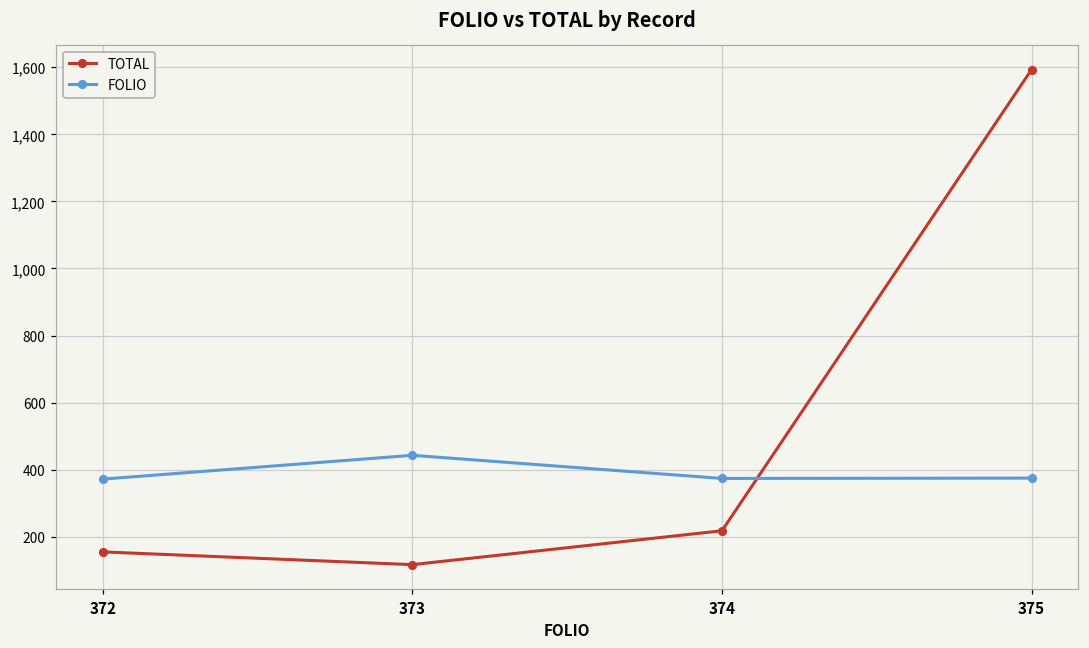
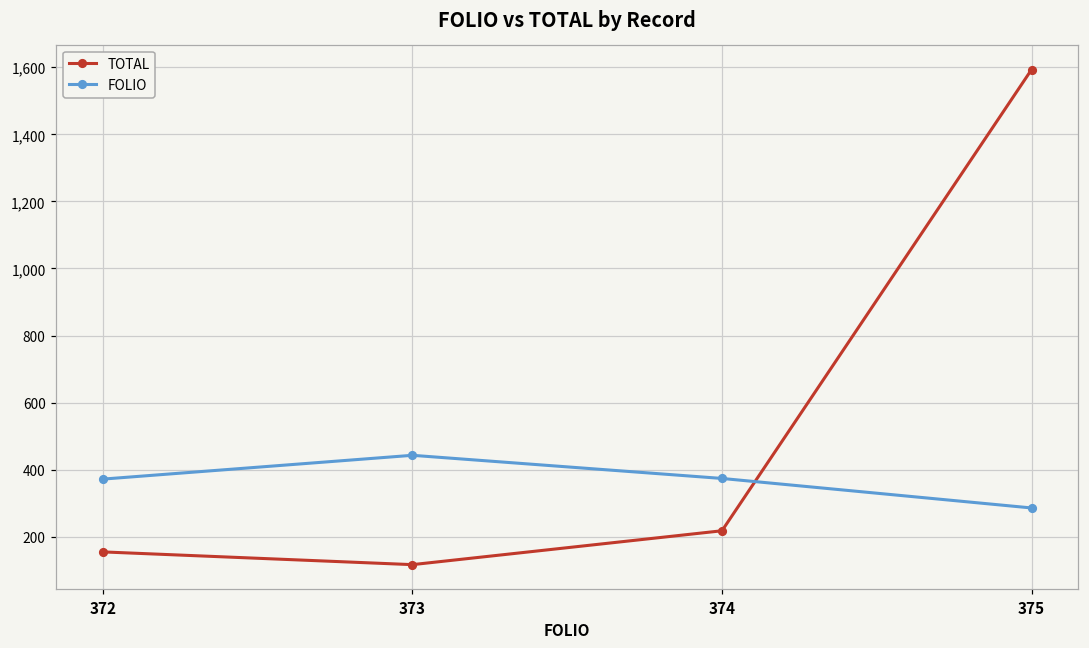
FOLIO, 375: 380 -> 290
